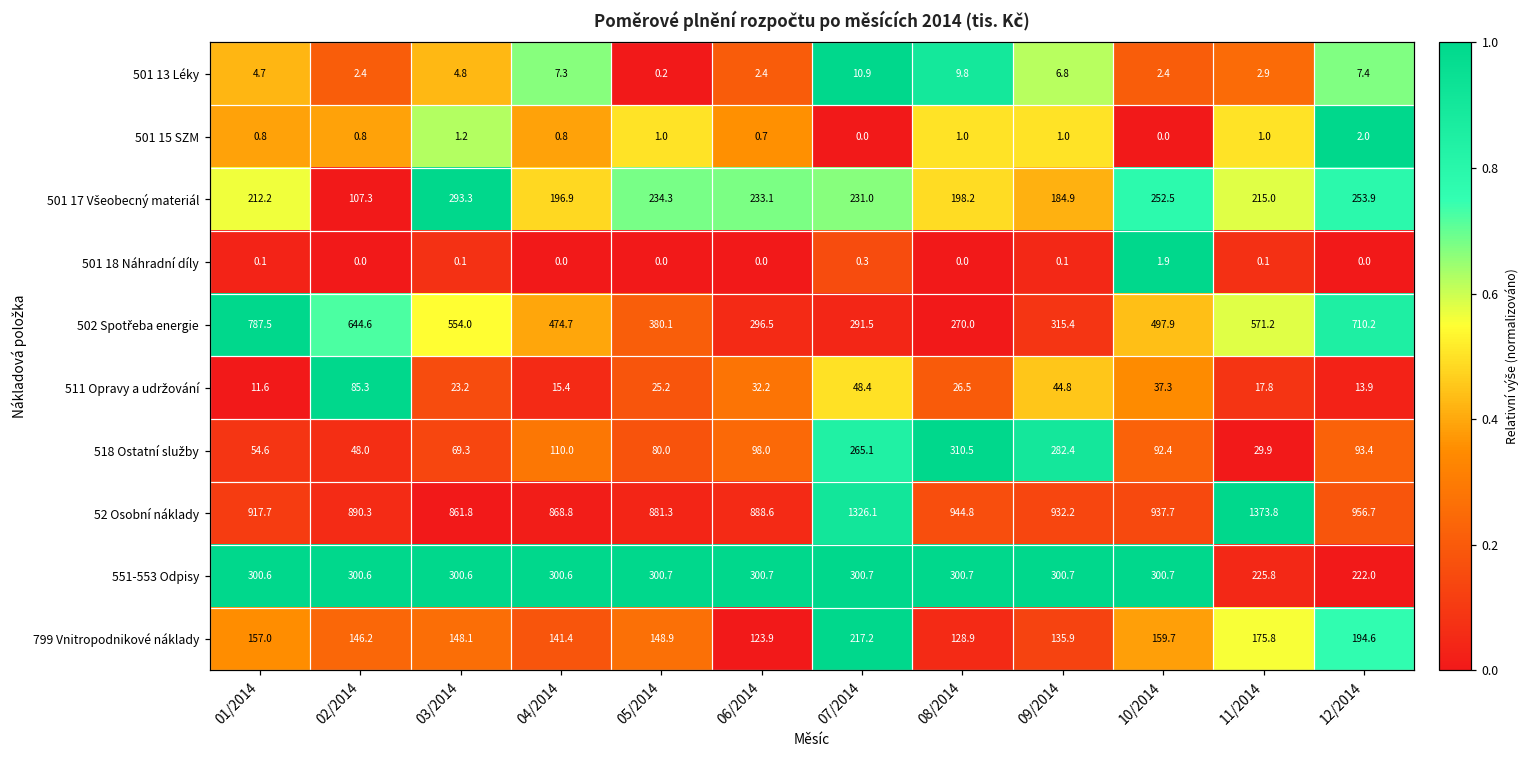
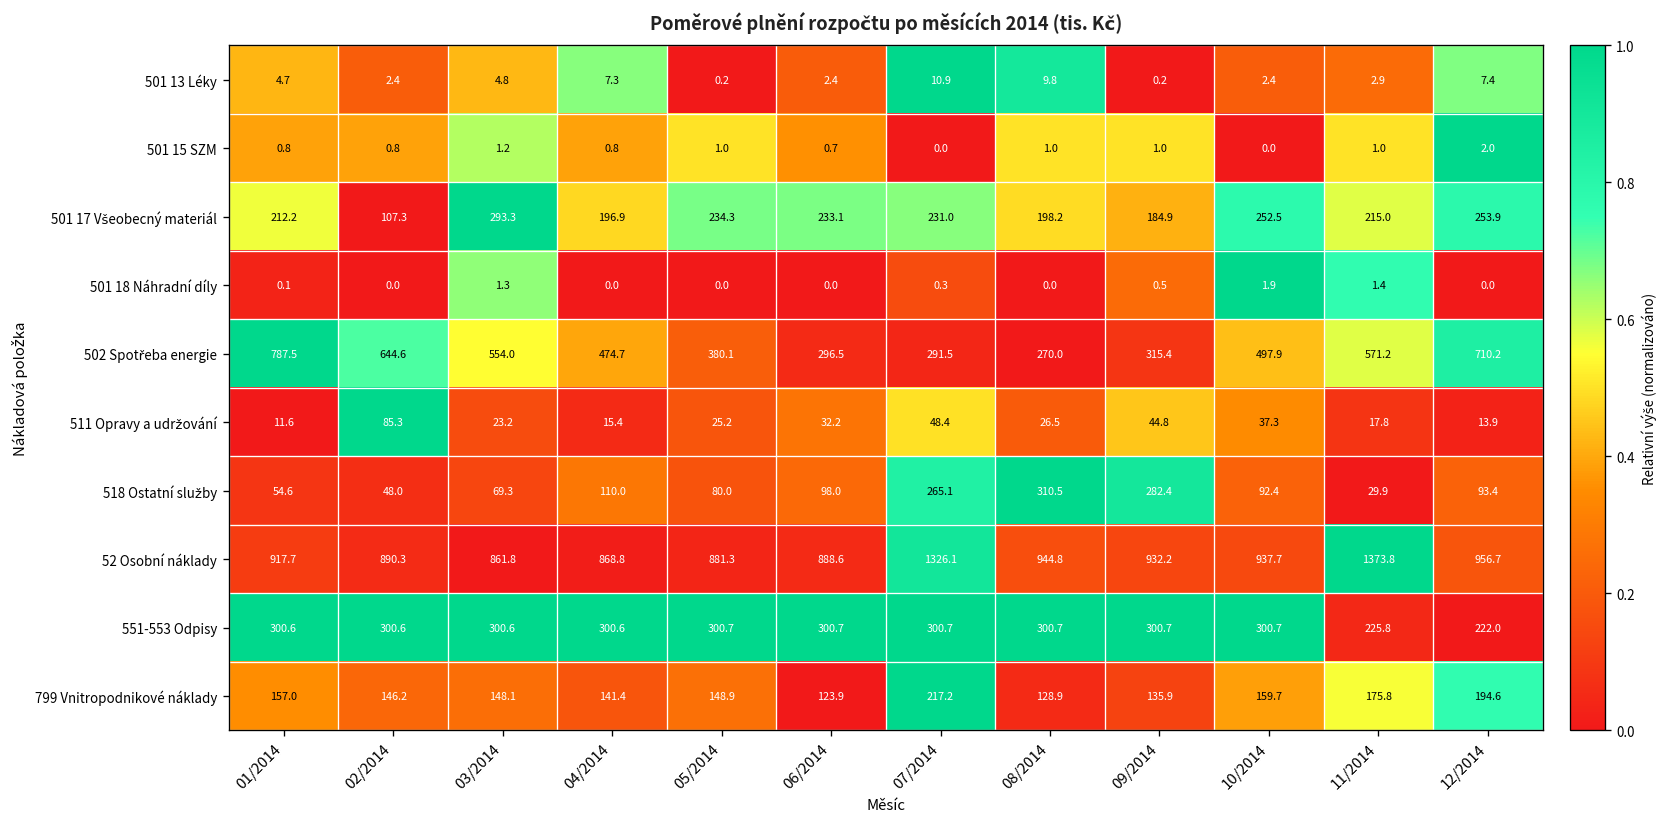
501 13 Léky, 09/2014: 6.8 -> 0.2
501 18 Náhradní díly, 03/2014: 0.1 -> 1.3
501 18 Náhradní díly, 09/2014: 0.1 -> 0.5
501 18 Náhradní díly, 11/2014: 0.1 -> 1.4
